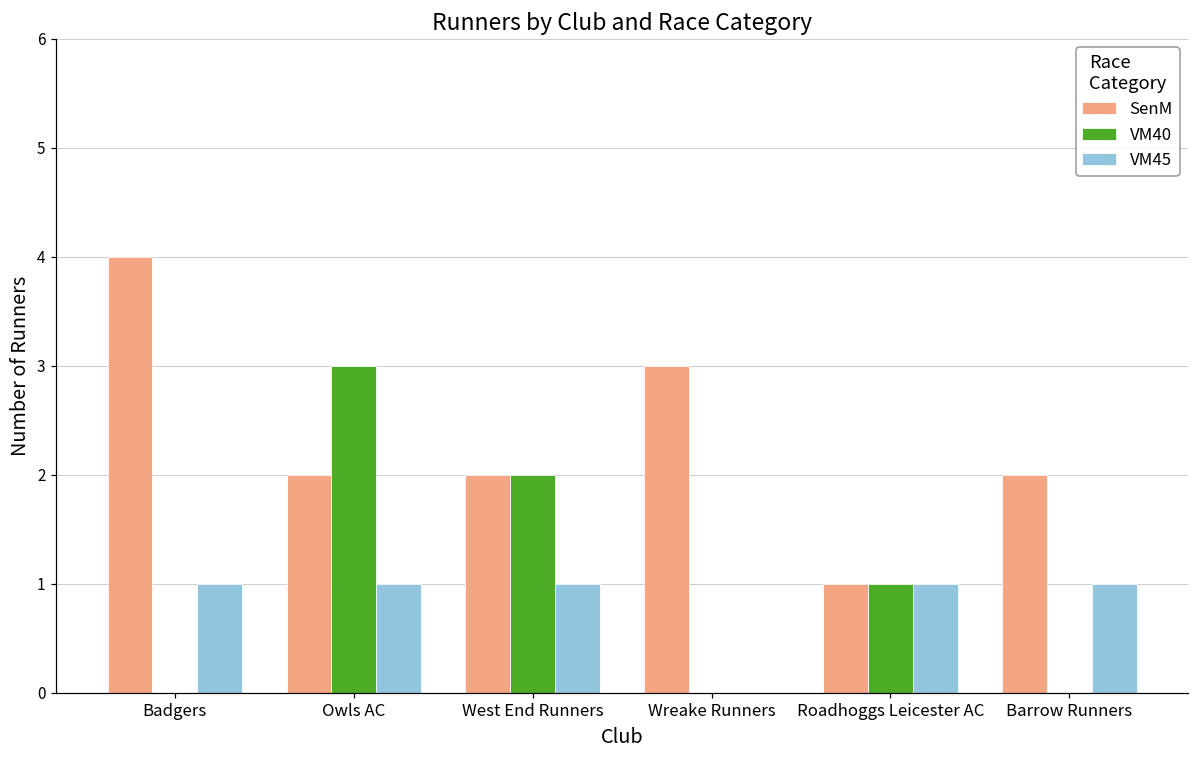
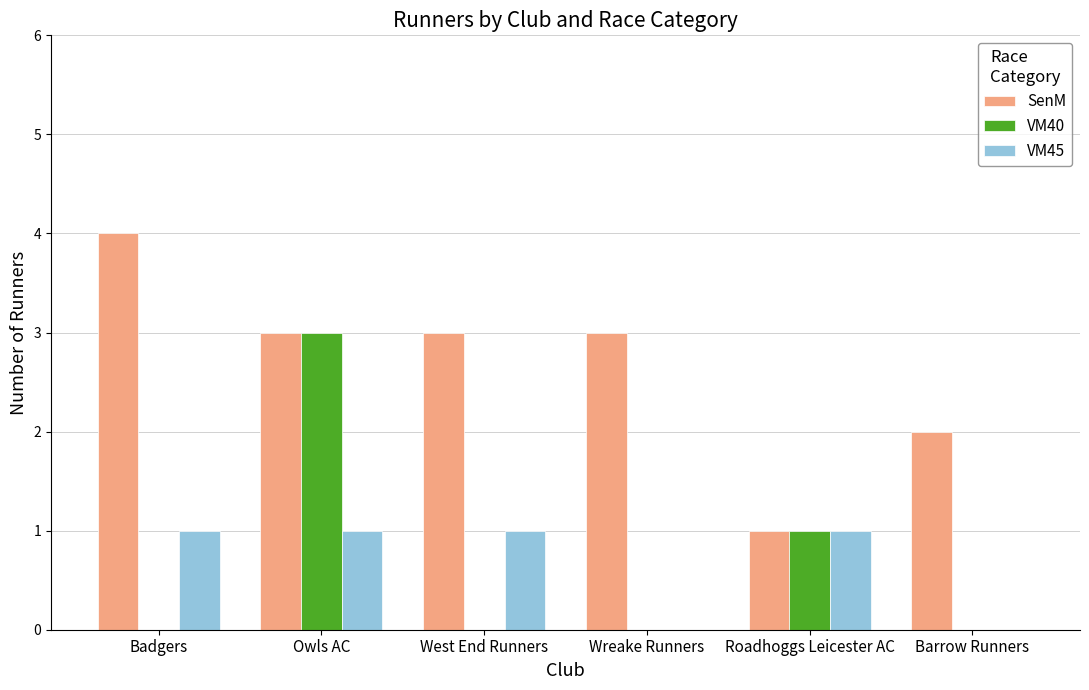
SenM, Owls AC: 2 -> 3
SenM, West End Runners: 2 -> 3
VM40, West End Runners: 2 -> 0
VM45, Barrow Runners: 1 -> 0
